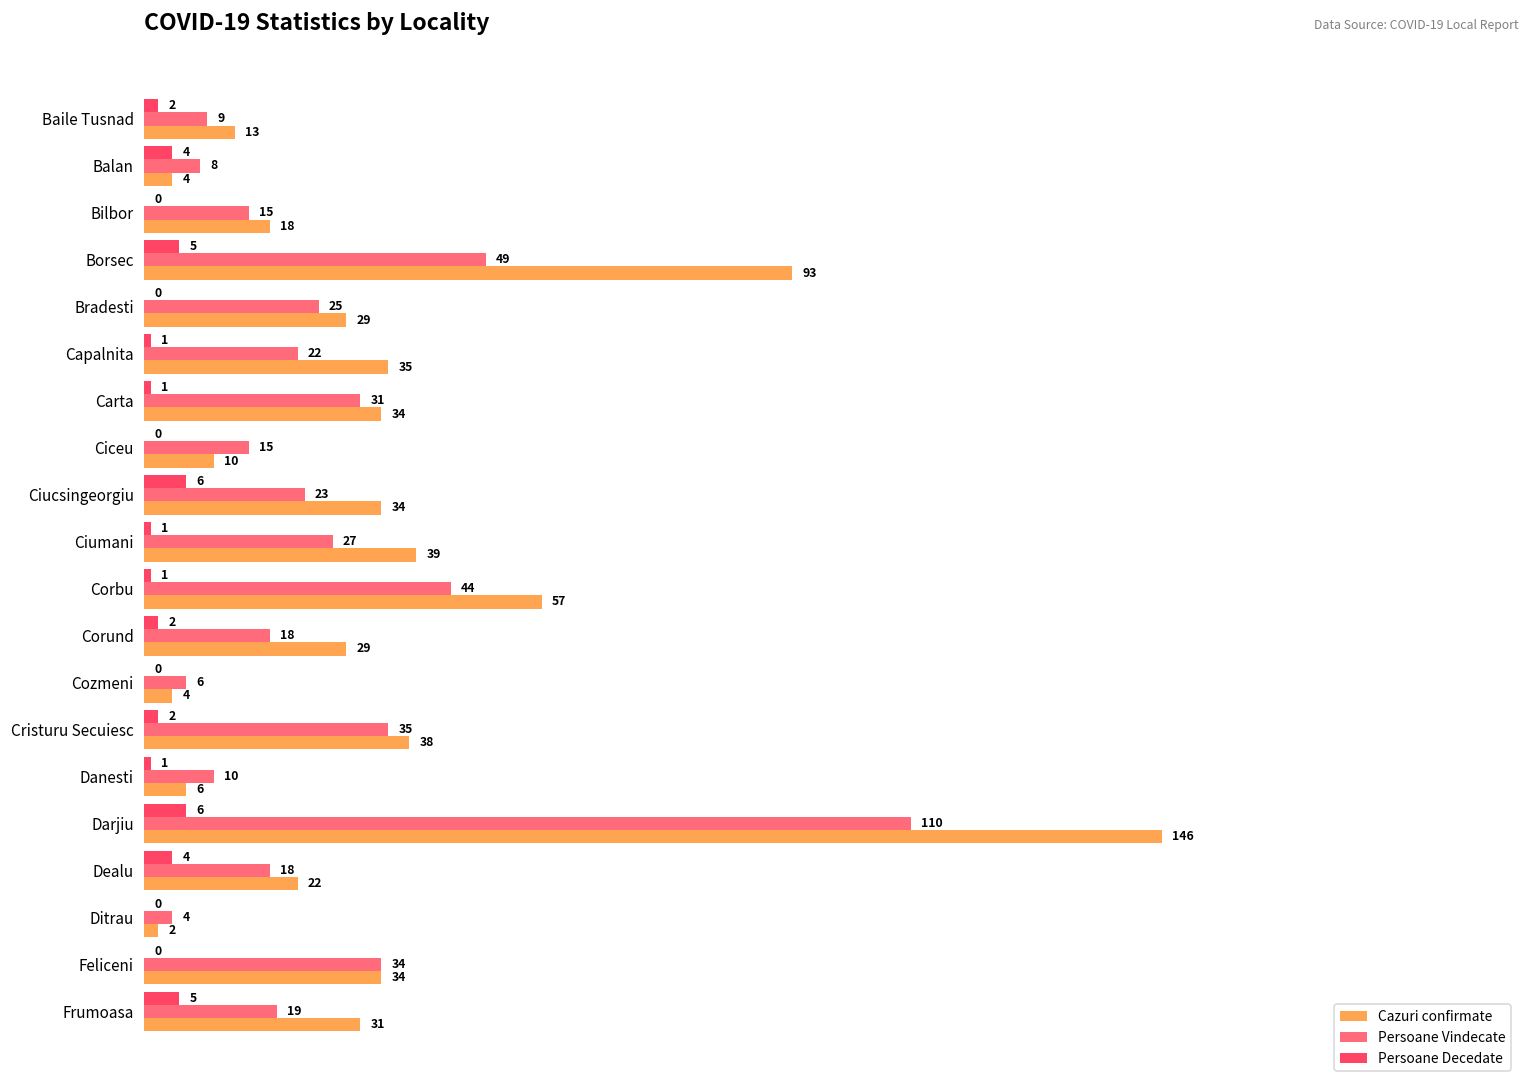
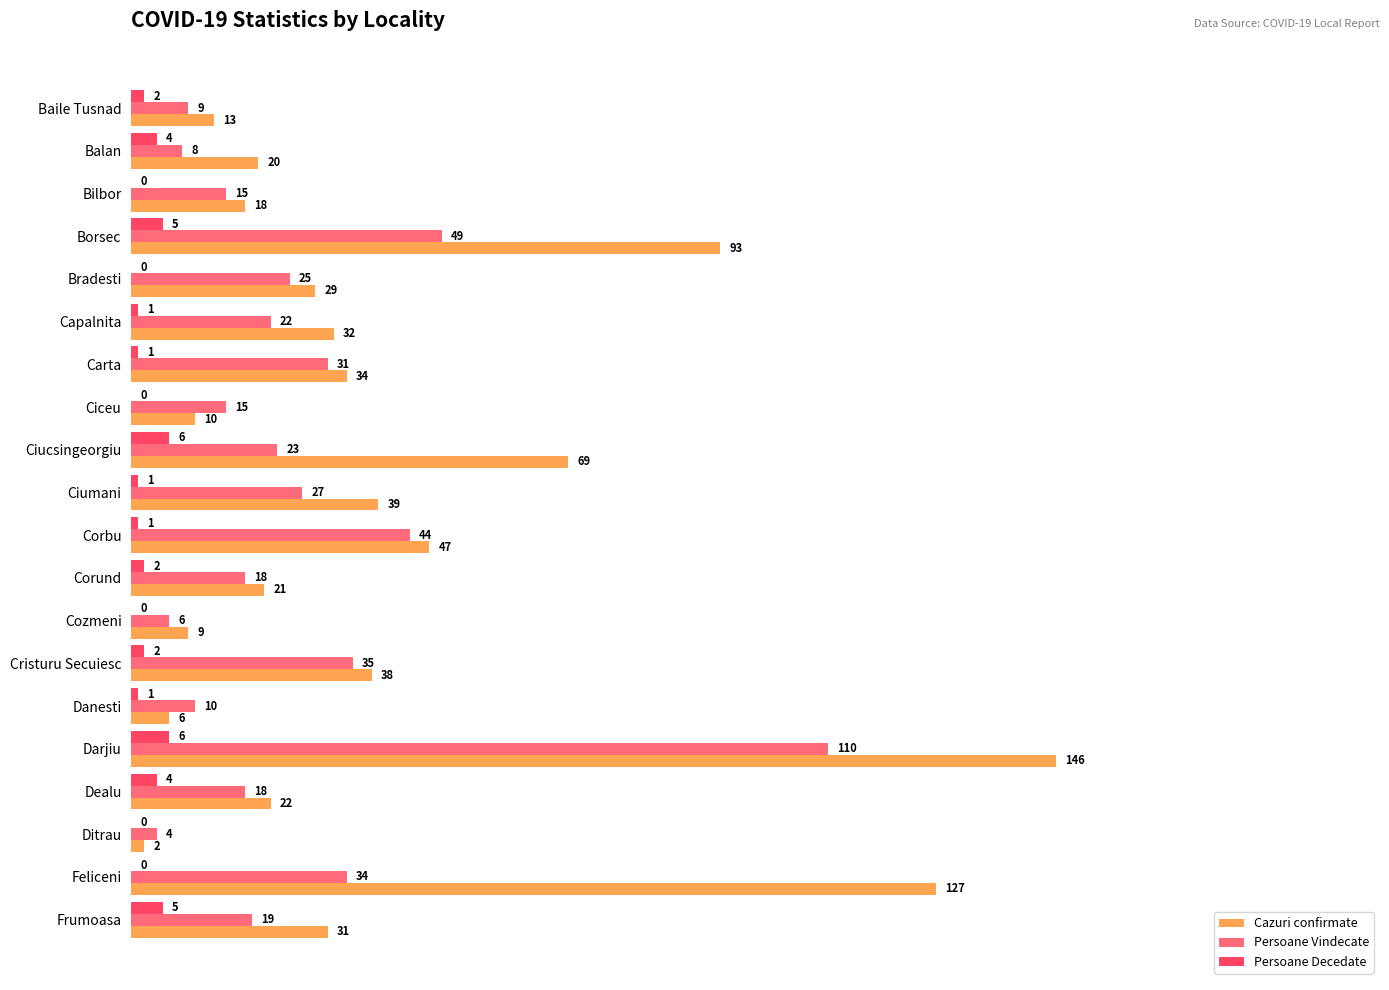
Cazuri confirmate, Balan: 4 -> 20
Cazuri confirmate, Capalnita: 35 -> 32
Cazuri confirmate, Ciucsingeorgiu: 34 -> 69
Cazuri confirmate, Corbu: 57 -> 47
Cazuri confirmate, Corund: 29 -> 21
Cazuri confirmate, Cozmeni: 4 -> 9
Cazuri confirmate, Feliceni: 34 -> 127
